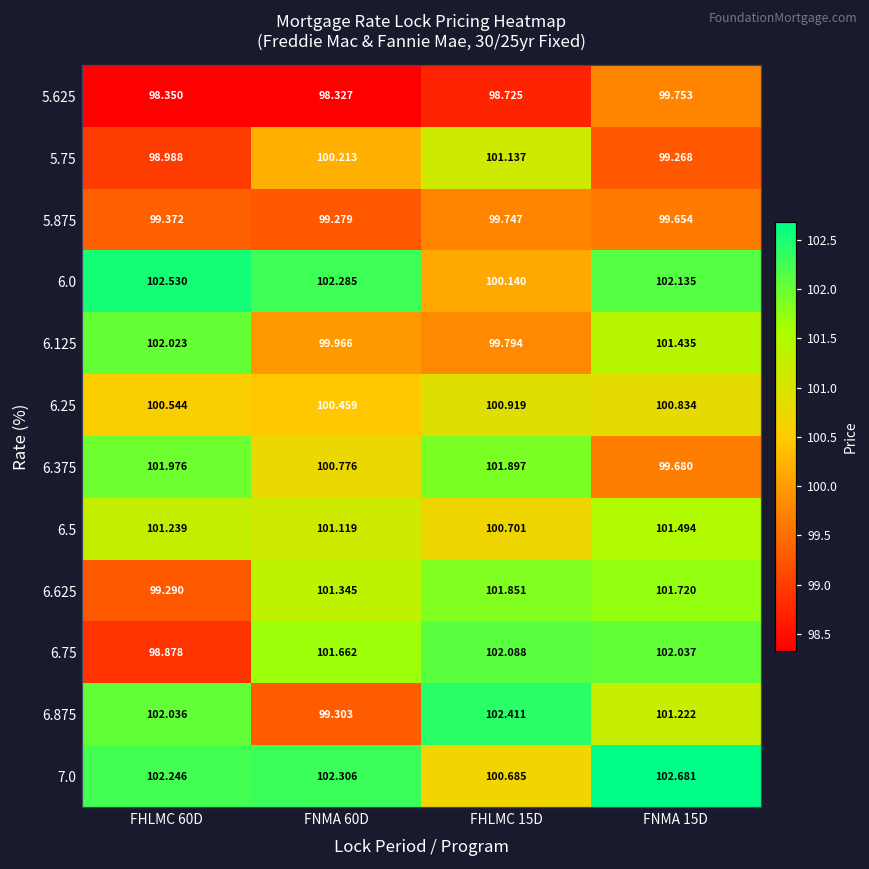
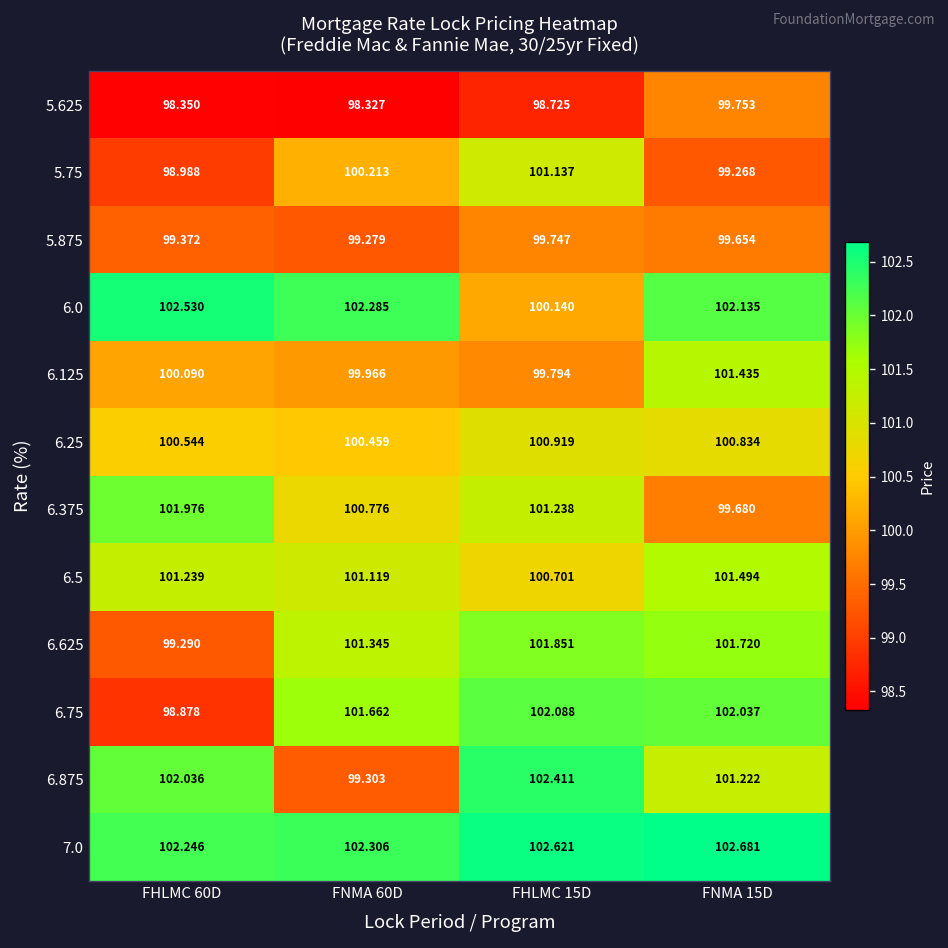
6.125, FHLMC 60D: 102.023 -> 100.090
6.375, FHLMC 15D: 101.897 -> 101.238
7.0, FHLMC 15D: 100.685 -> 102.621
